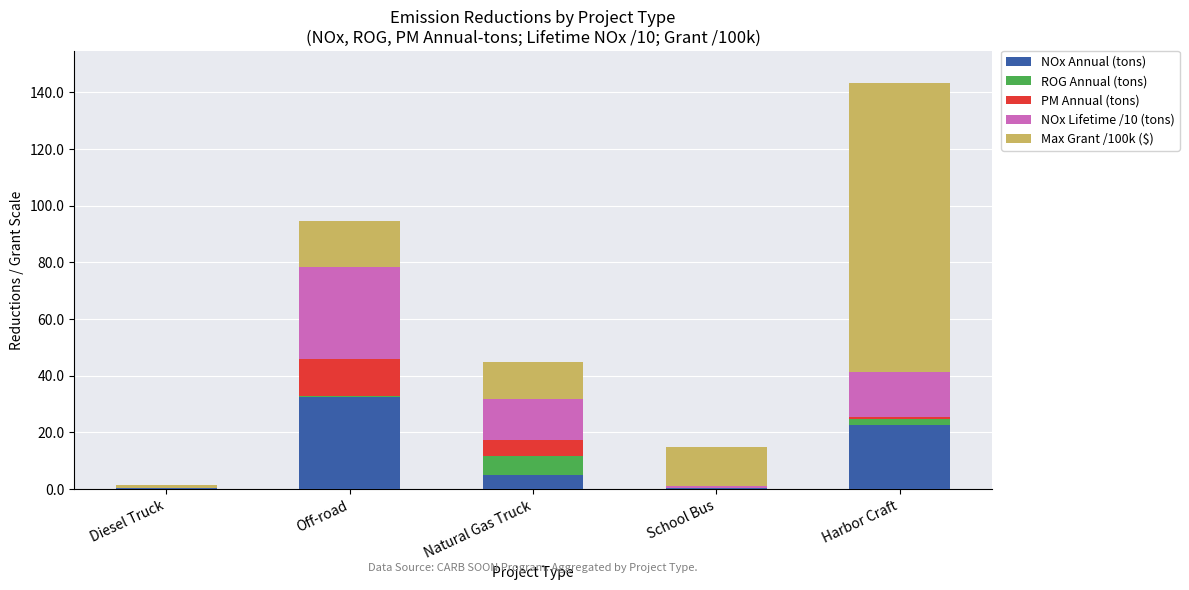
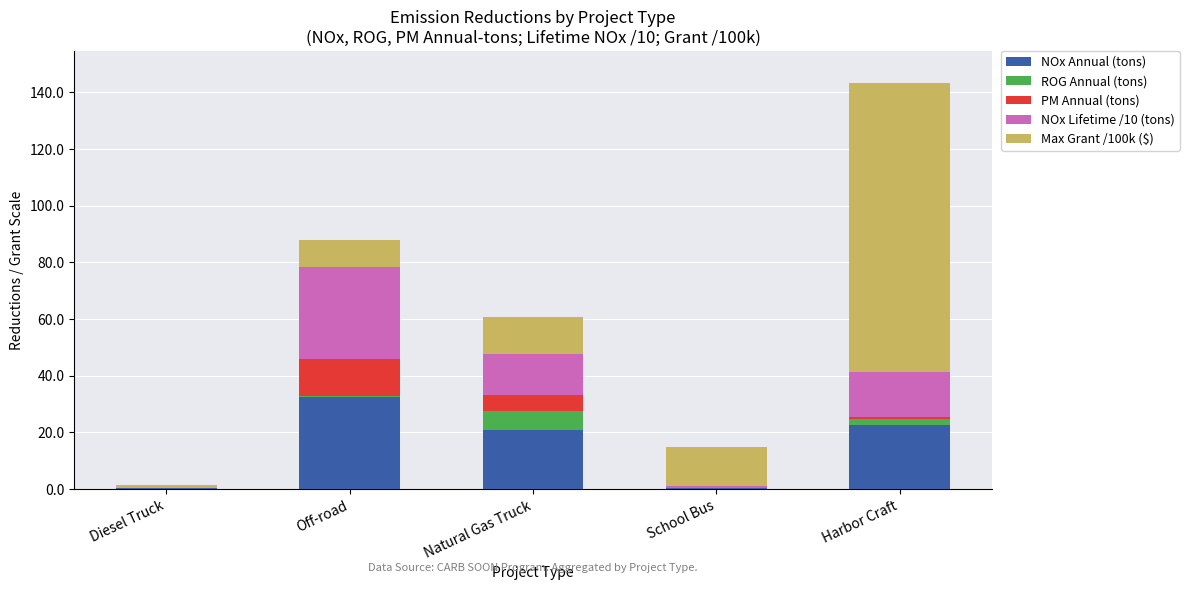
Max Grant /100k ($), Off-road: 16 -> 10
NOx Annual (tons), Natural Gas Truck: 5 -> 21
